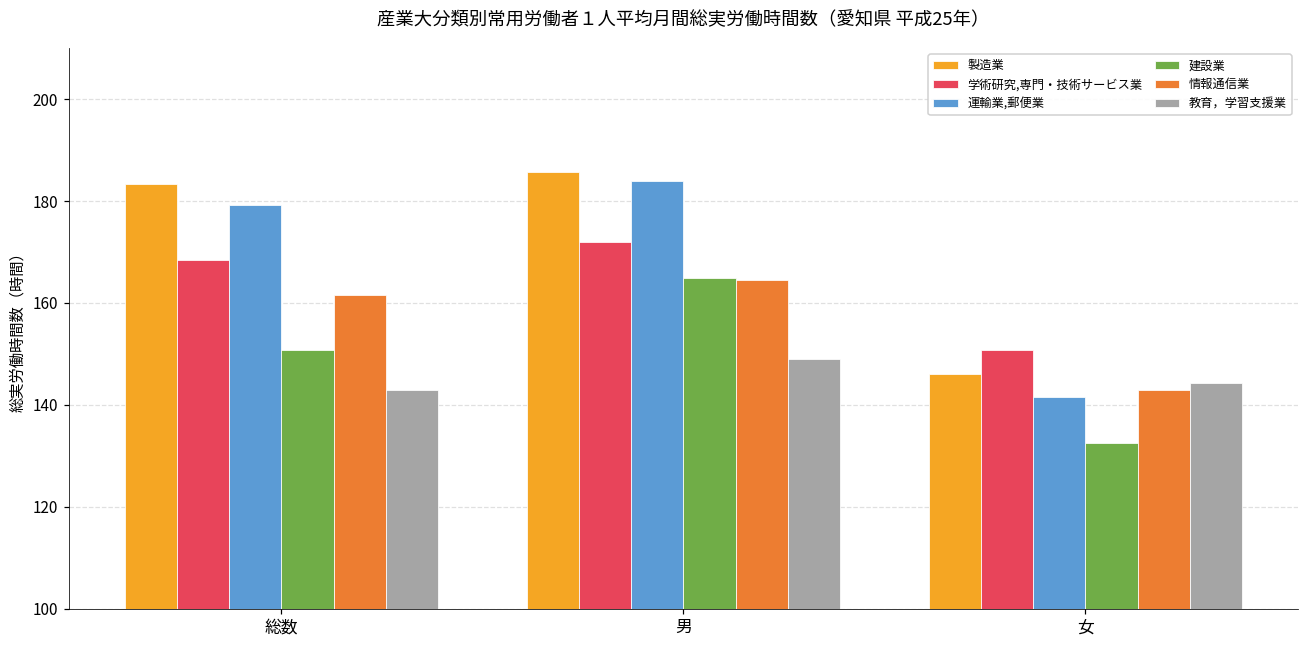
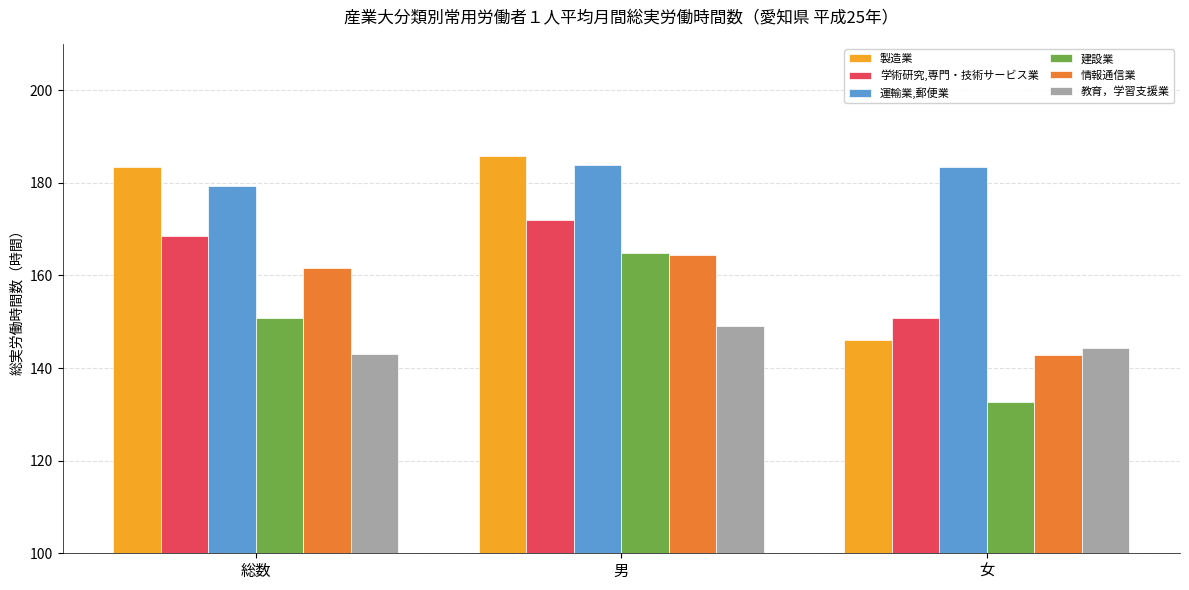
運輸業,郵便業, 女: 142 -> 183
